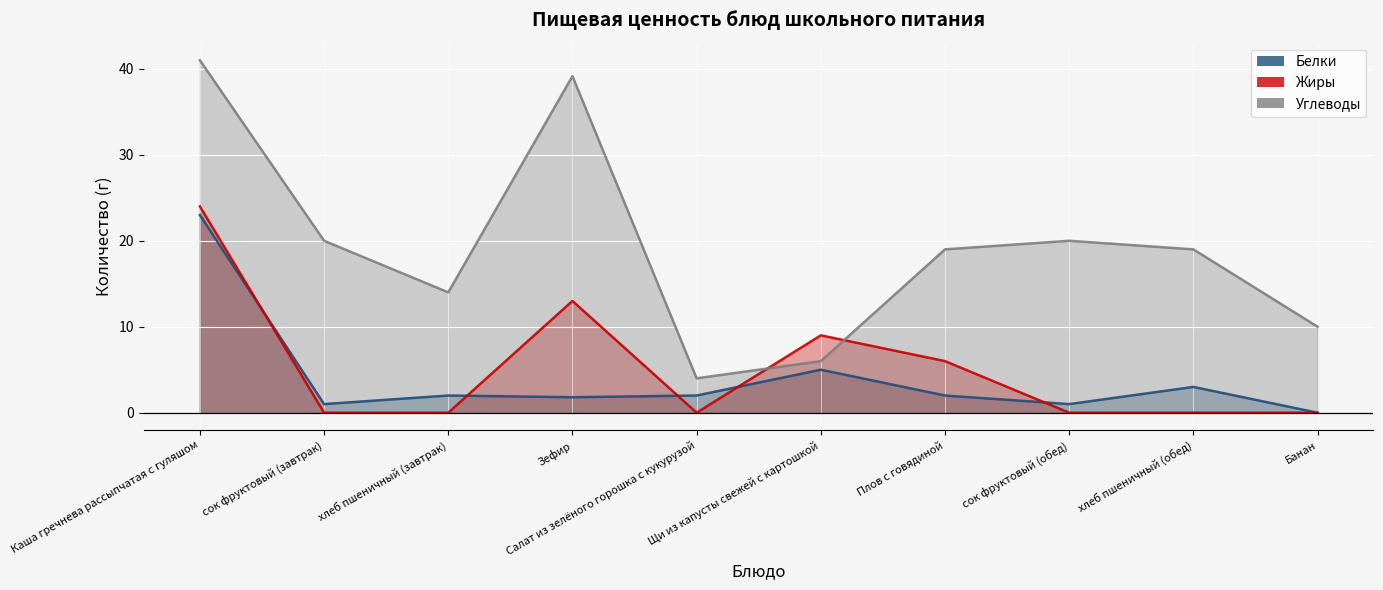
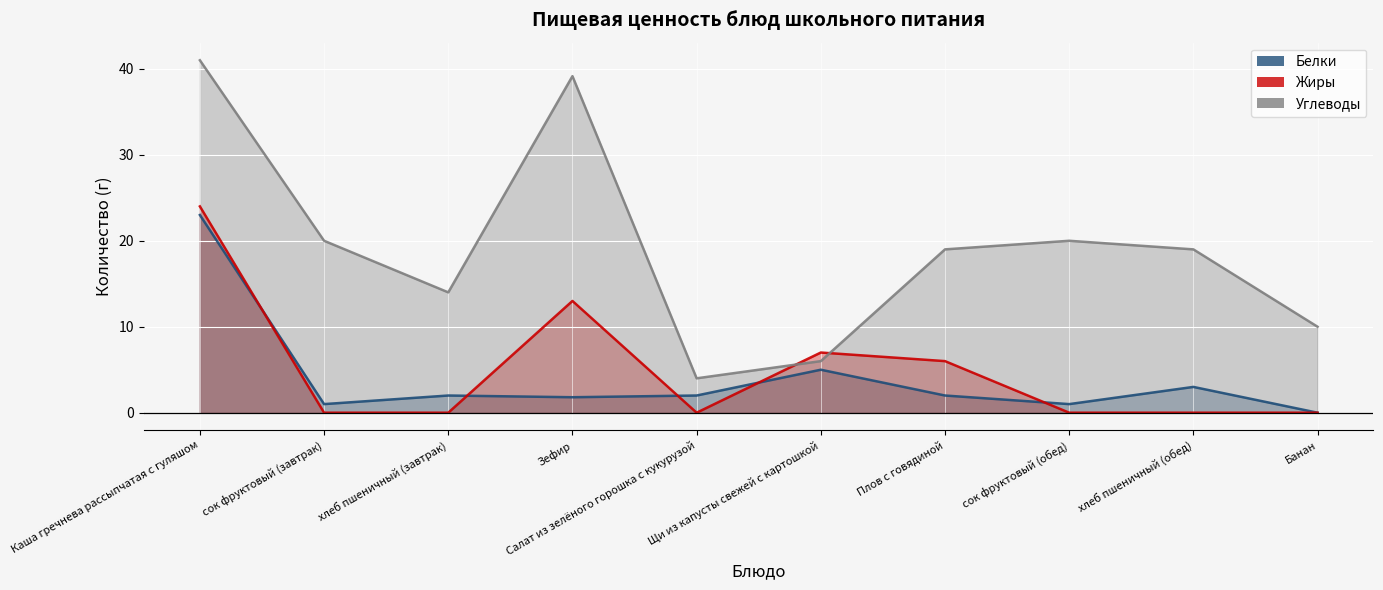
Жиры, Щи из капусты свежей с картошкой: 9 -> 7
